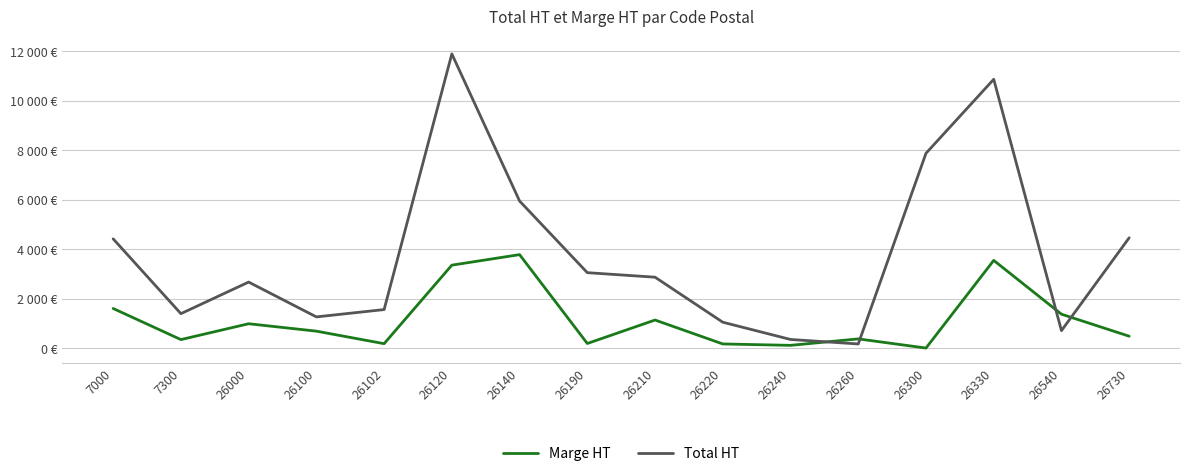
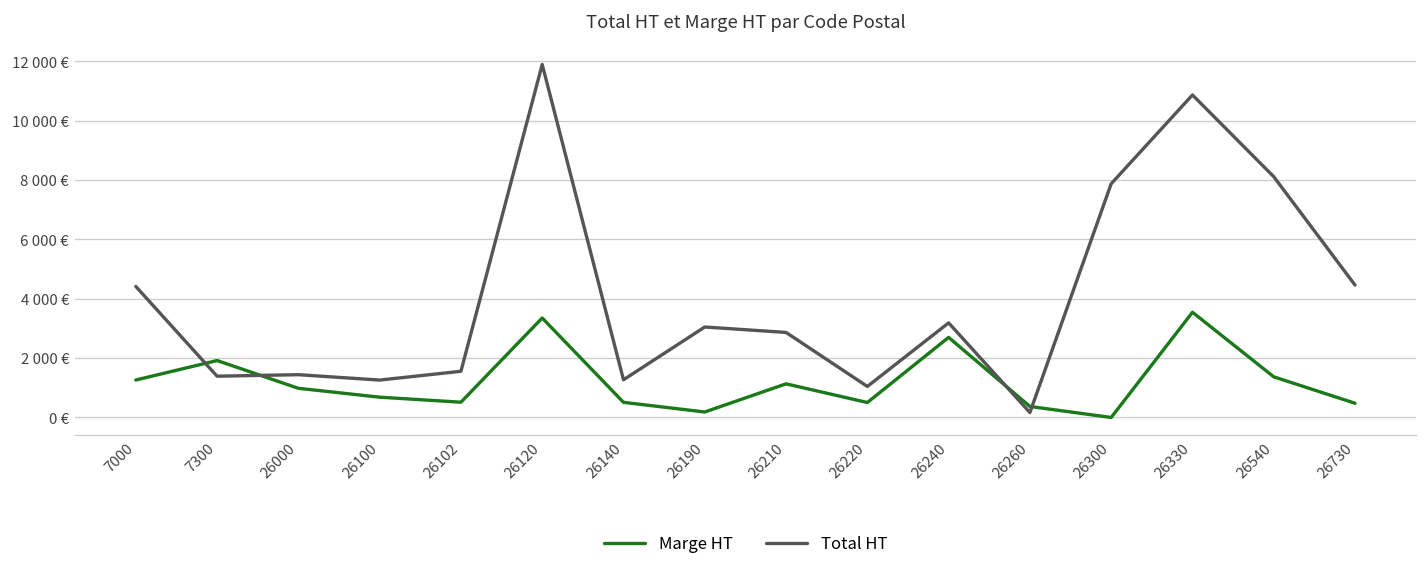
Marge HT, 7000: 1600 € -> 1300 €
Marge HT, 7300: 300 € -> 1900 €
Total HT, 26000: 2700 € -> 1400 €
Marge HT, 26102: 200 € -> 500 €
Marge HT, 26140: 3800 € -> 500 €
Total HT, 26140: 5900 € -> 1300 €
Marge HT, 26220: 200 € -> 500 €
Marge HT, 26240: 100 € -> 2700 €
Total HT, 26240: 300 € -> 3200 €
Total HT, 26540: 700 € -> 8100 €
